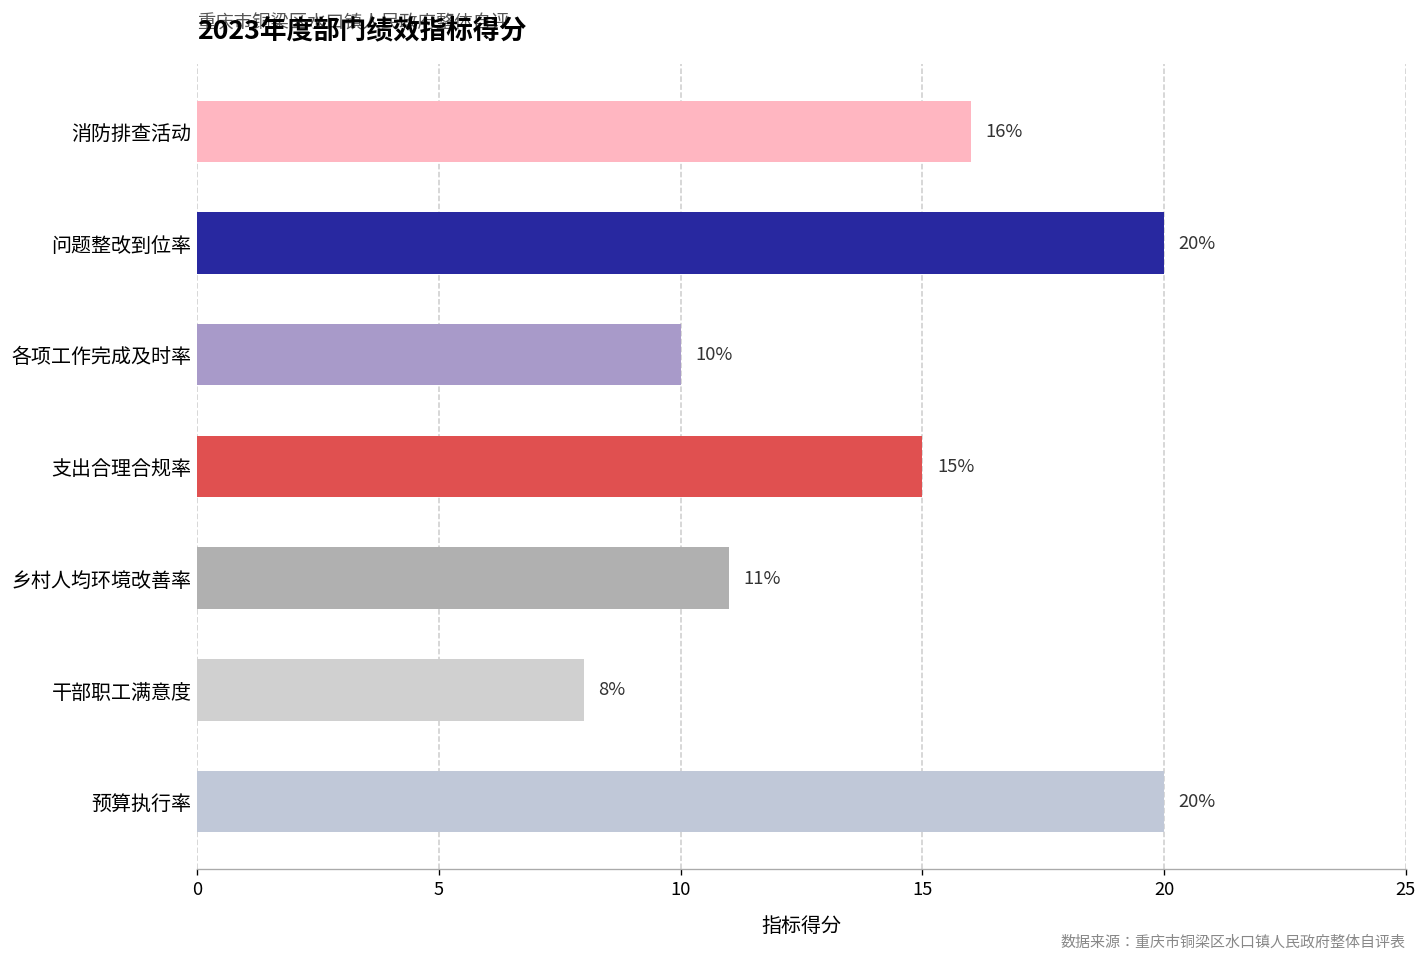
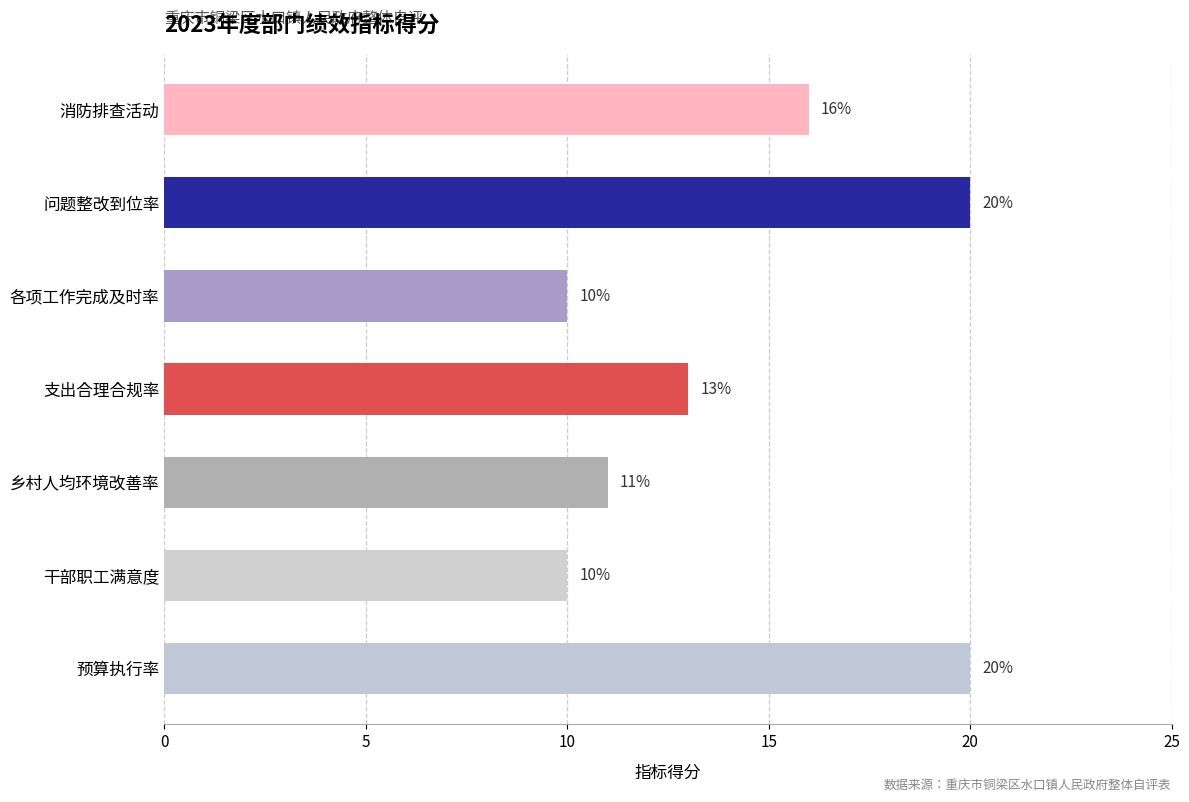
支出合理合规率: 15% -> 13%
干部职工满意度: 8% -> 10%
